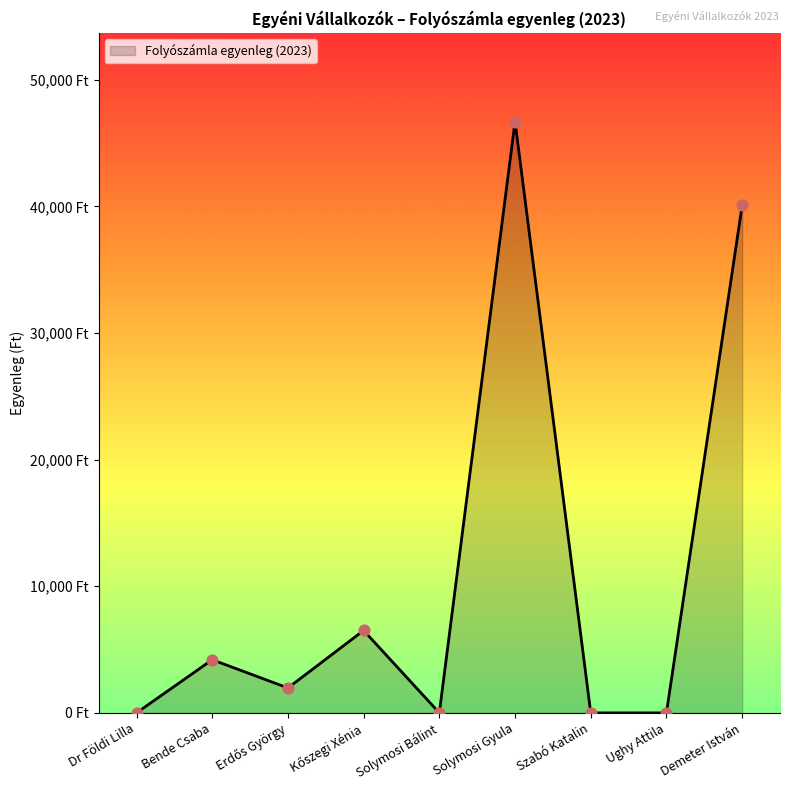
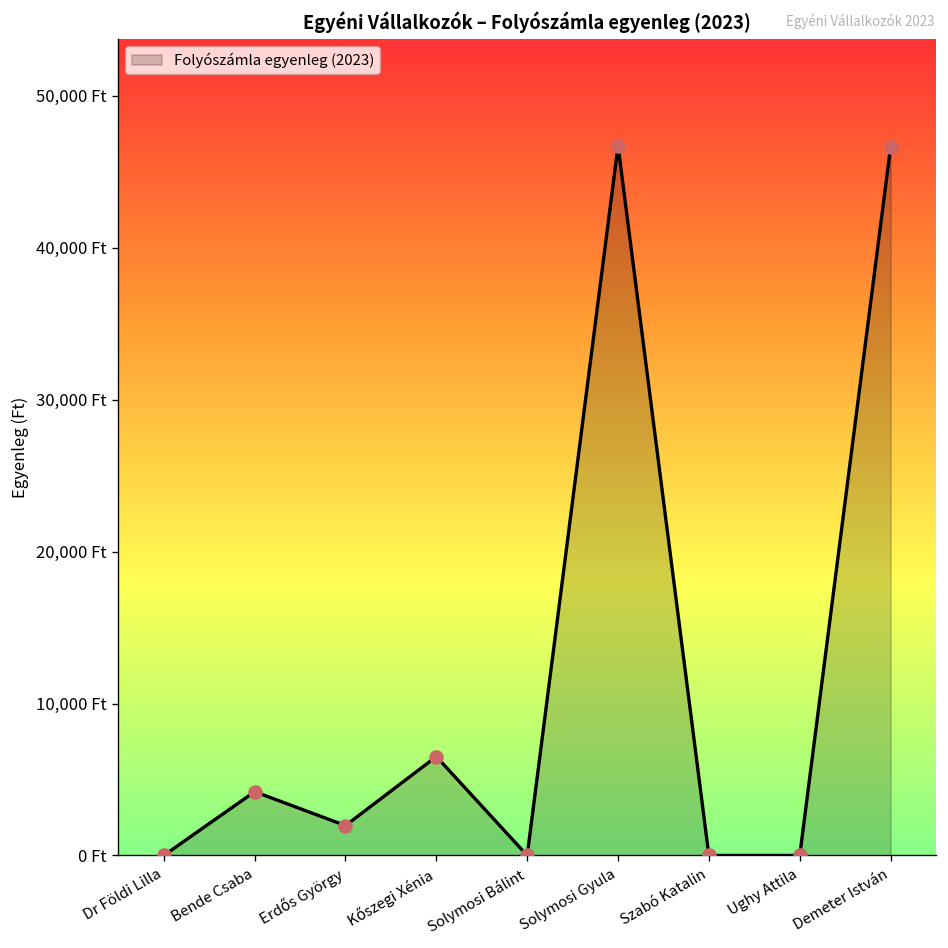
Demeter István: 40,100 Ft -> 46,600 Ft
